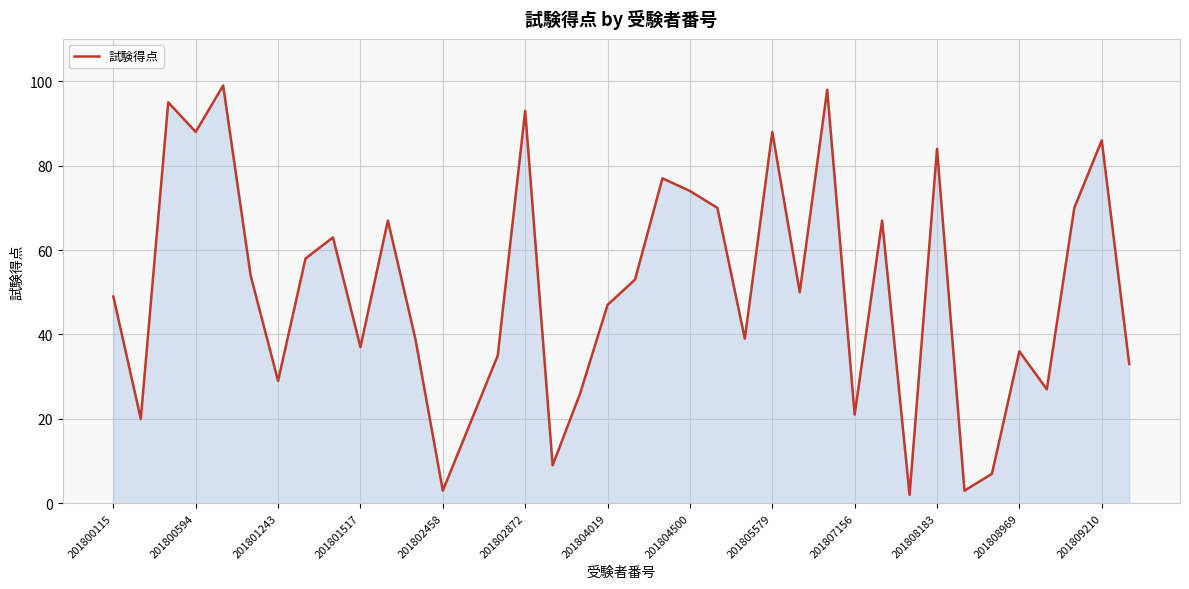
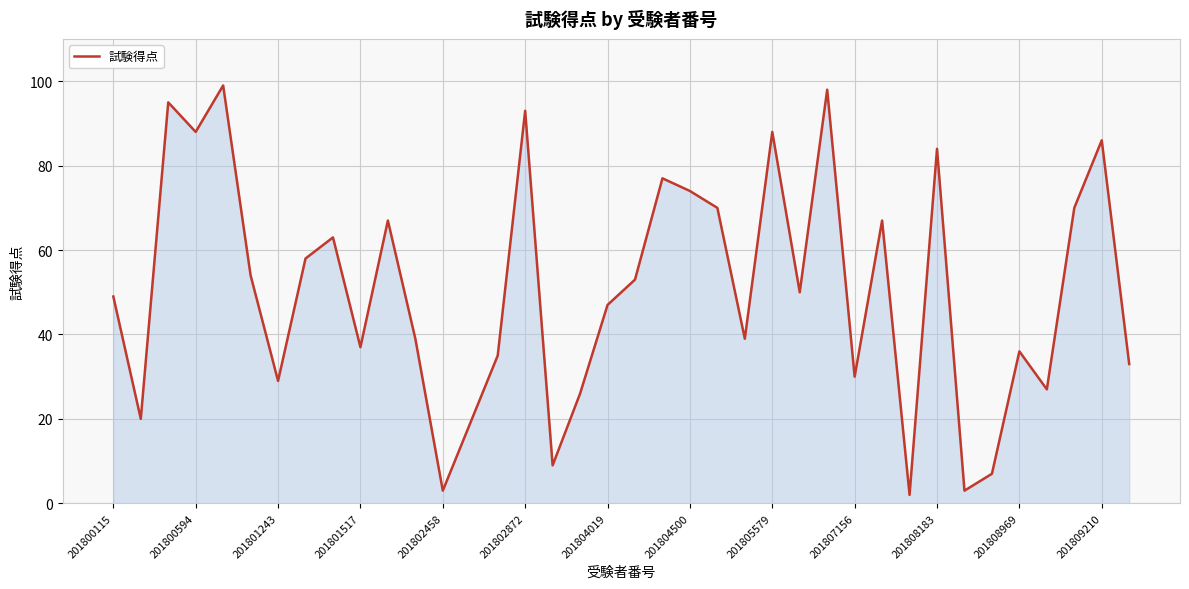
201807156: 21 -> 30
